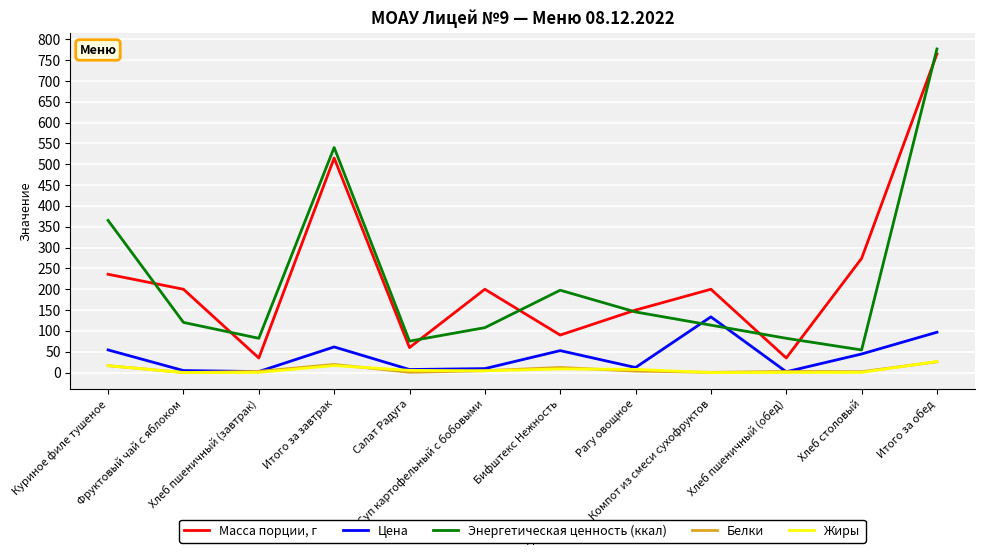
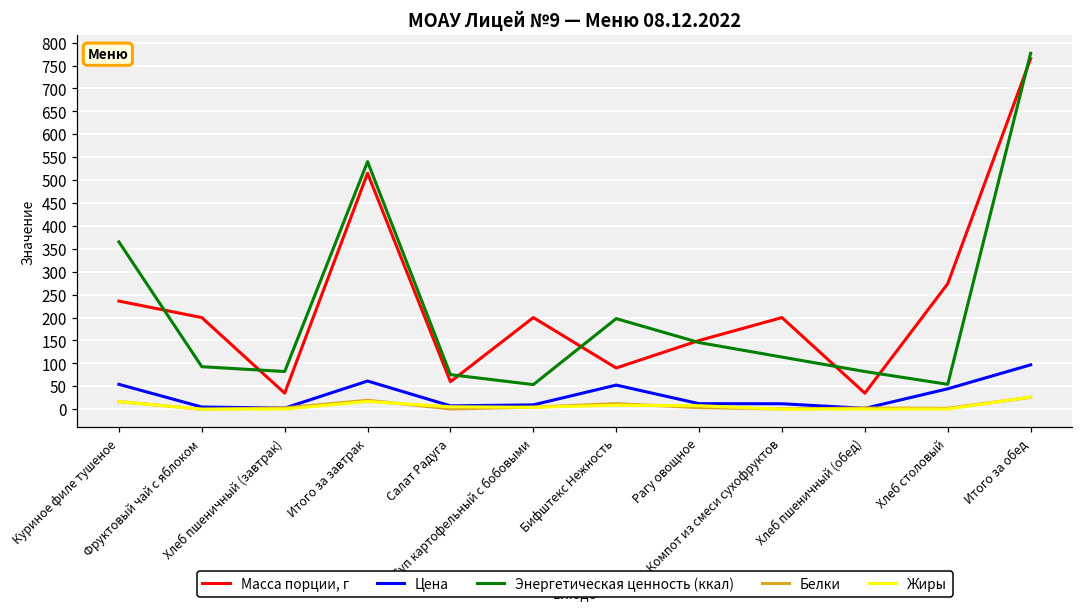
Энергетическая ценность (ккал), Фруктовый чай с яблоком: 120 -> 90
Энергетическая ценность (ккал), Суп картофельный с бобовыми: 110 -> 50
Цена, Компот из смеси сухофруктов: 130 -> 10
